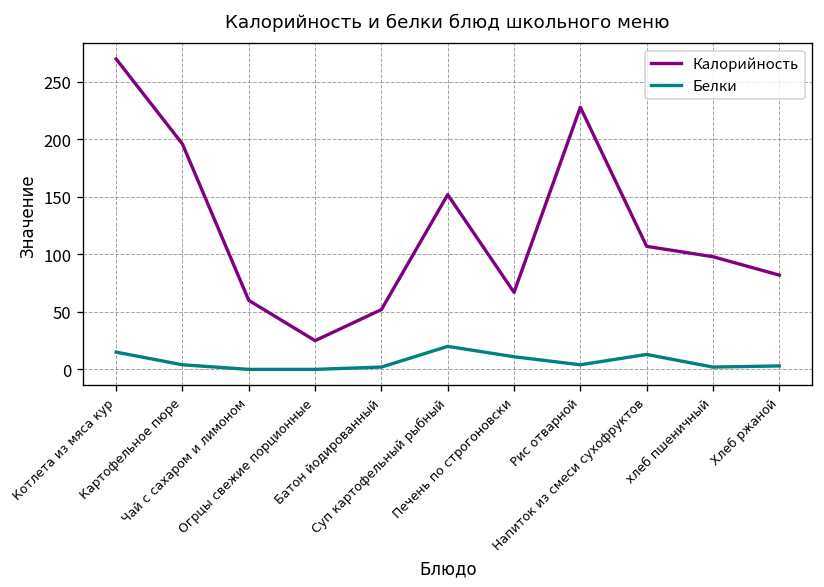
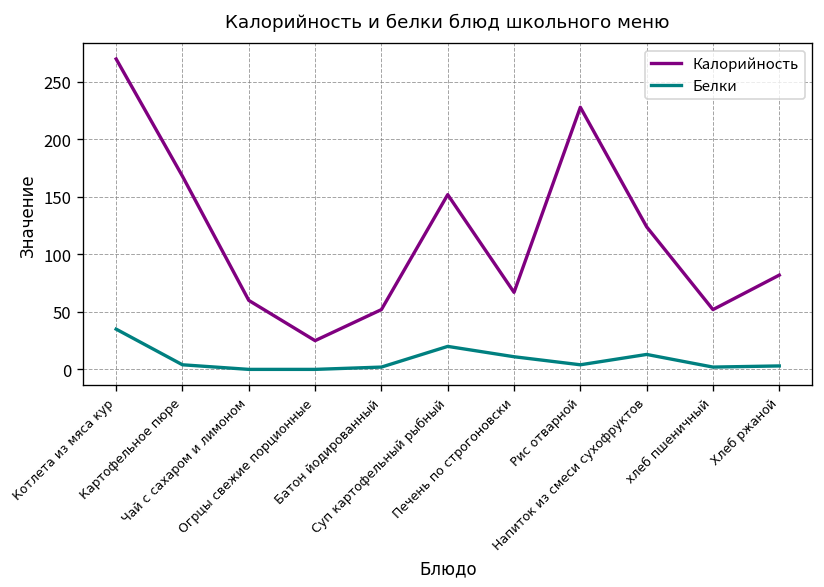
Белки, Котлета из мяса кур: 20 -> 40
Калорийность, Картофельное пюре: 200 -> 170
Калорийность, Напиток из смеси сухофруктов: 110 -> 120
Калорийность, хлеб пшеничный: 100 -> 50
